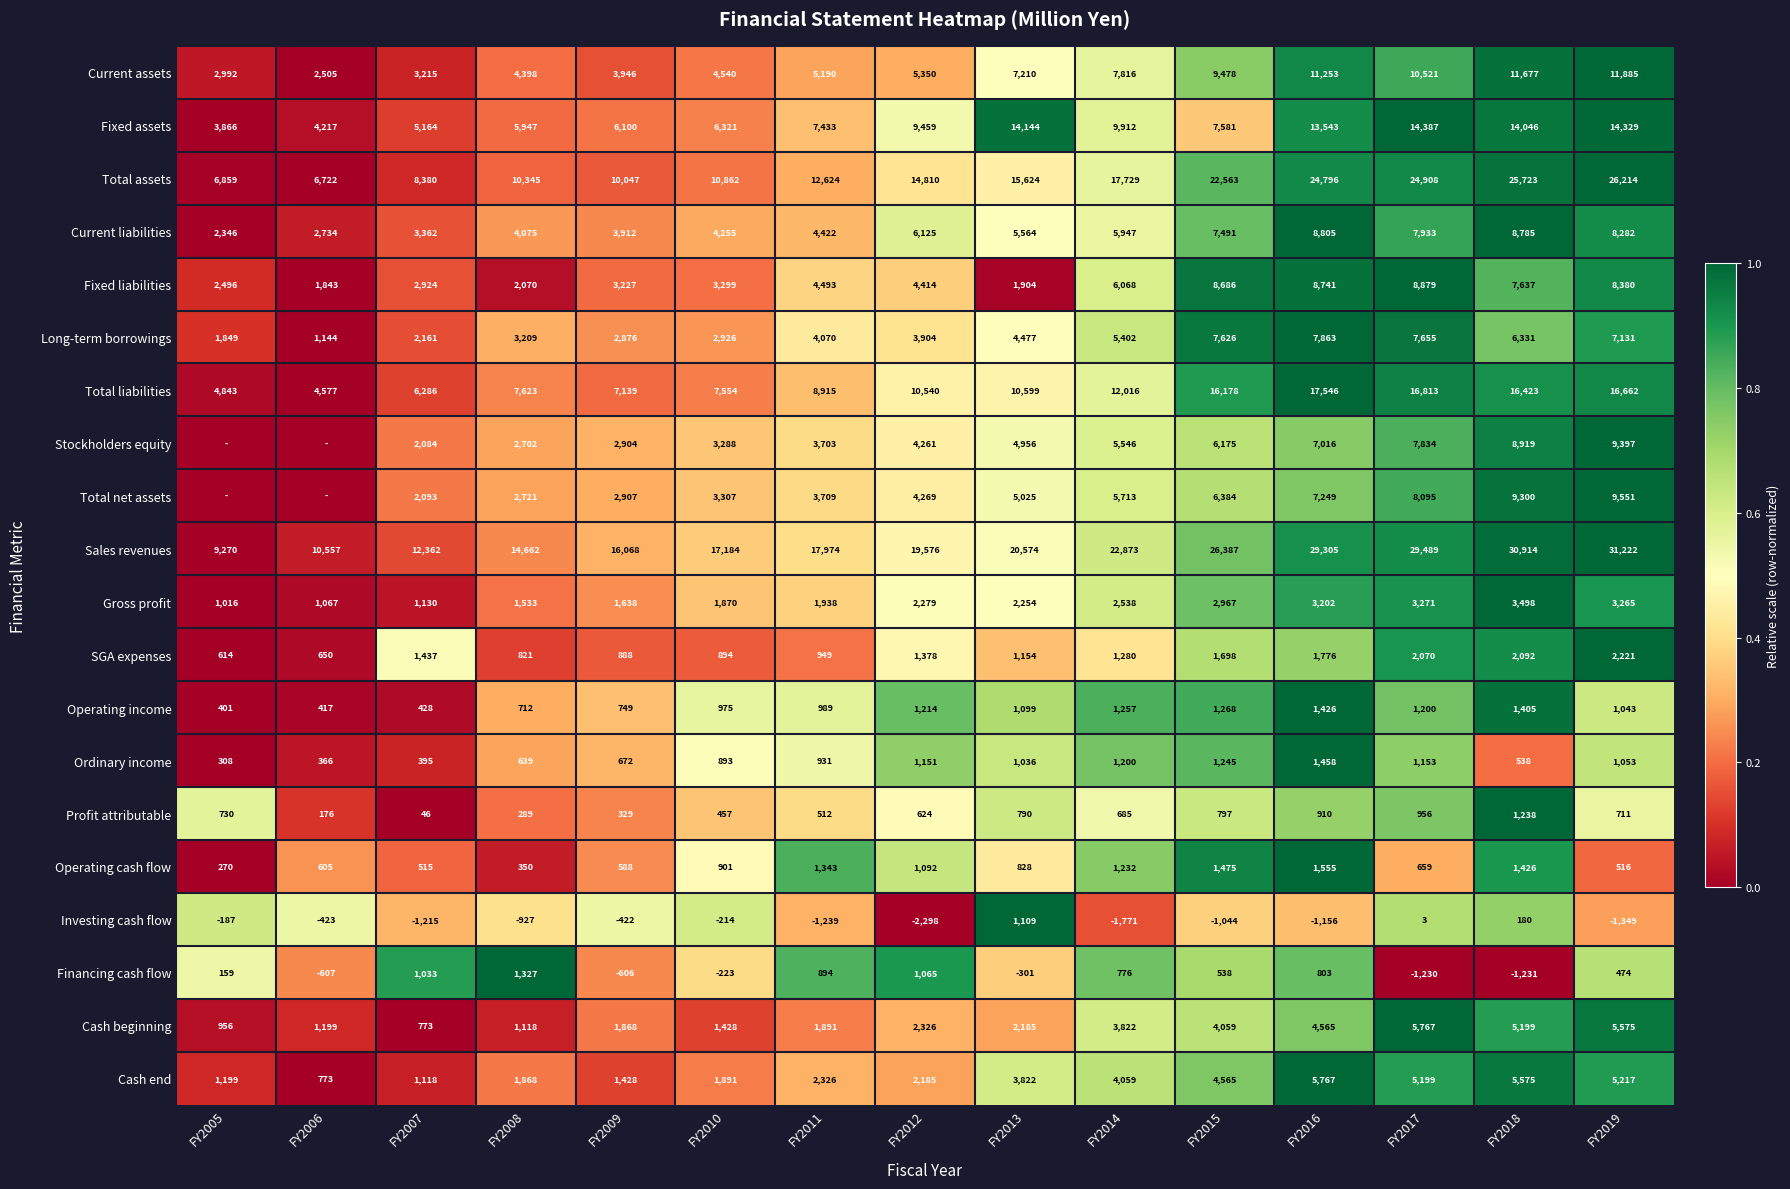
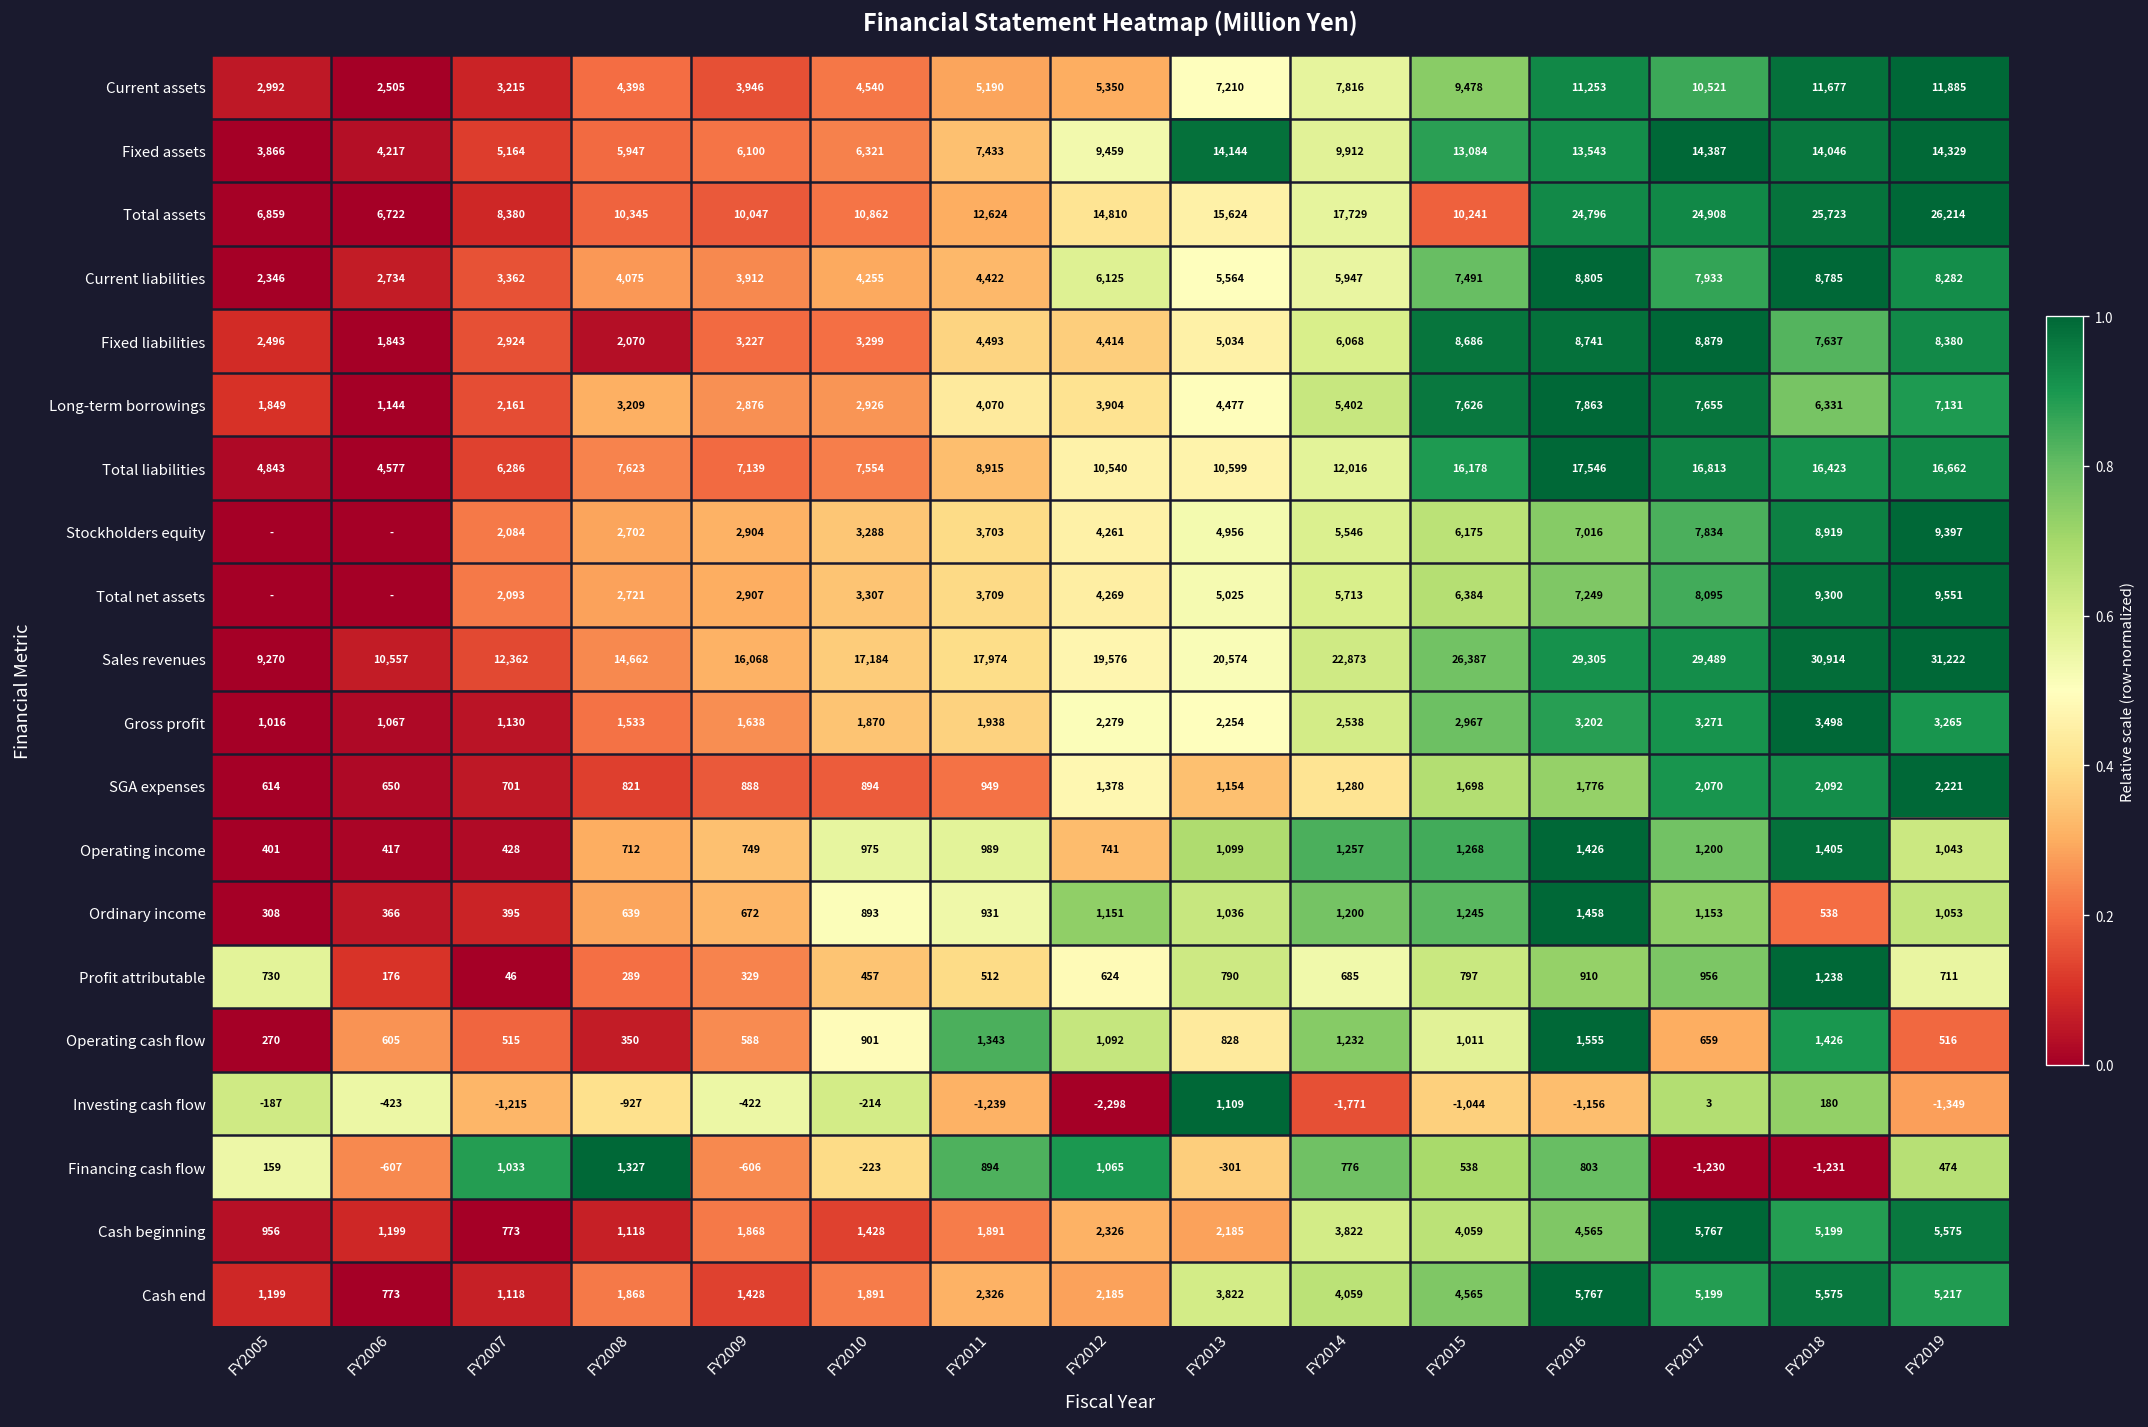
Fixed assets, FY2015: 7,581 -> 13,084
Total assets, FY2015: 22,563 -> 10,241
Fixed liabilities, FY2013: 1,904 -> 5,034
SGA expenses, FY2007: 1,437 -> 701
Operating income, FY2012: 1,214 -> 741
Operating cash flow, FY2015: 1,475 -> 1,011
